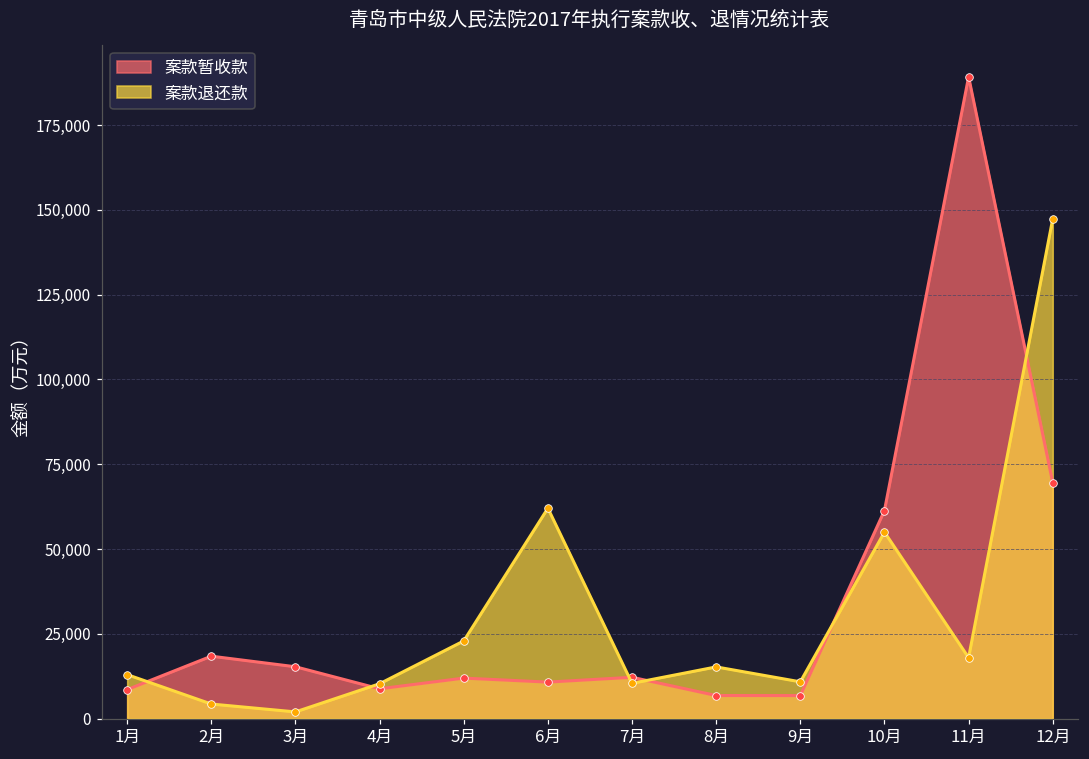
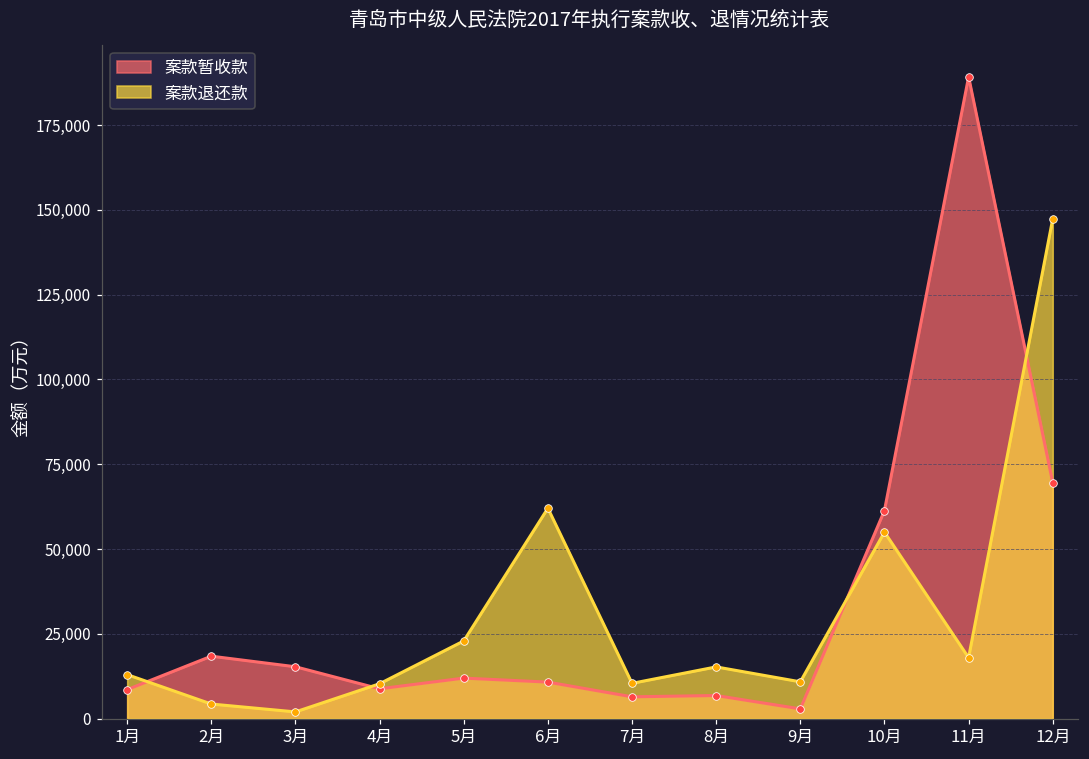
案款暂收款, 7月: 12,000 -> 6,000
案款暂收款, 9月: 7,000 -> 3,000
